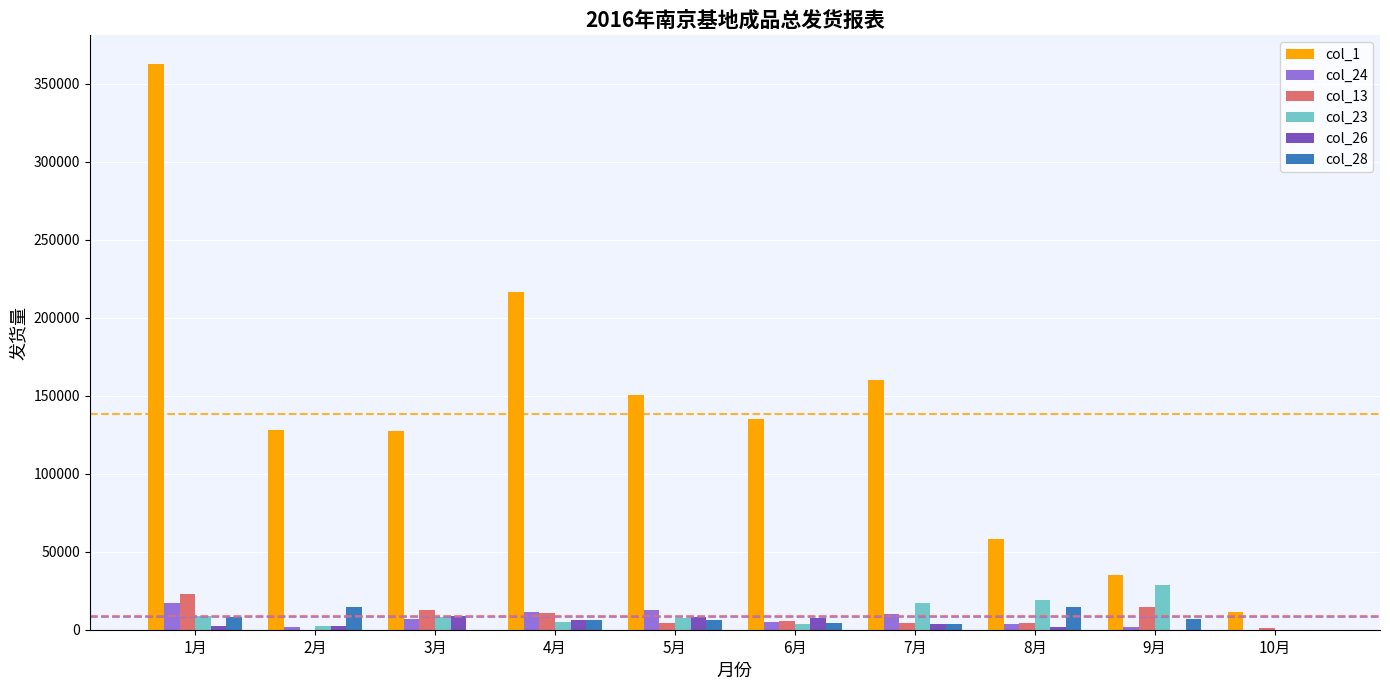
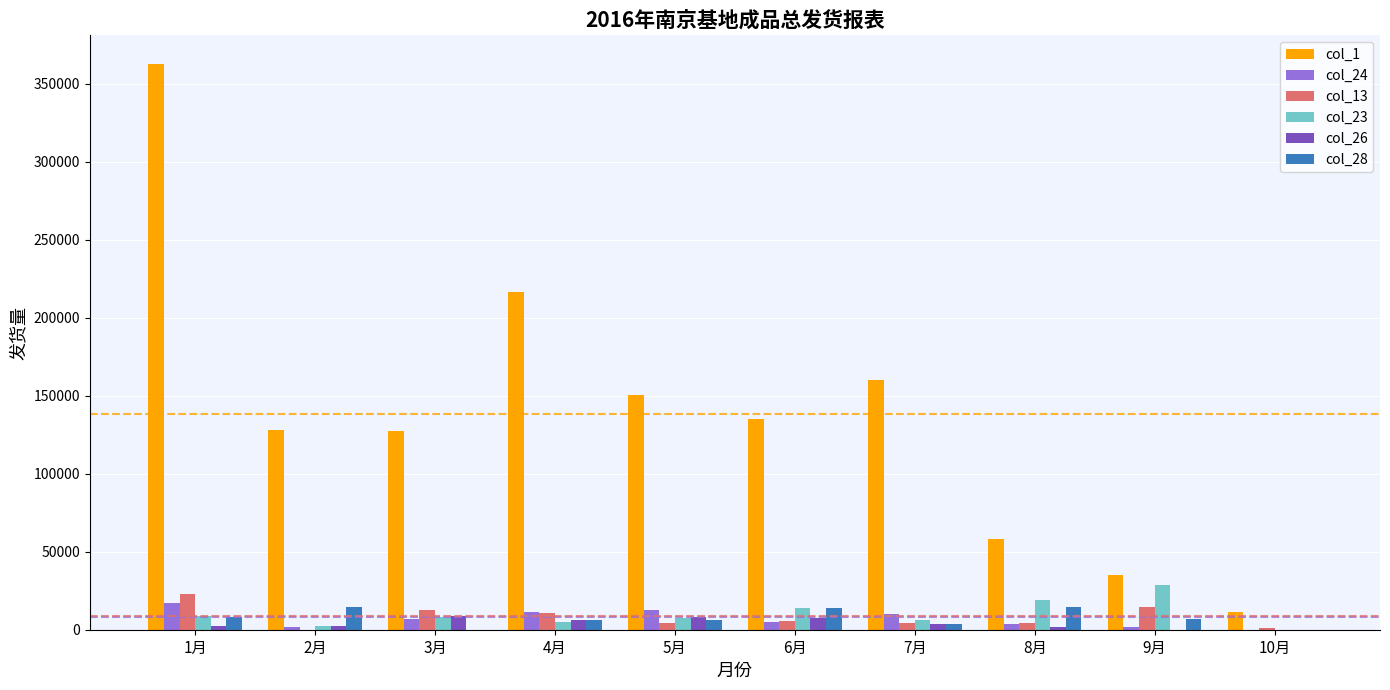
col_23, 6月: 4000 -> 14000
col_28, 6月: 4000 -> 14000
col_23, 7月: 17000 -> 6000
